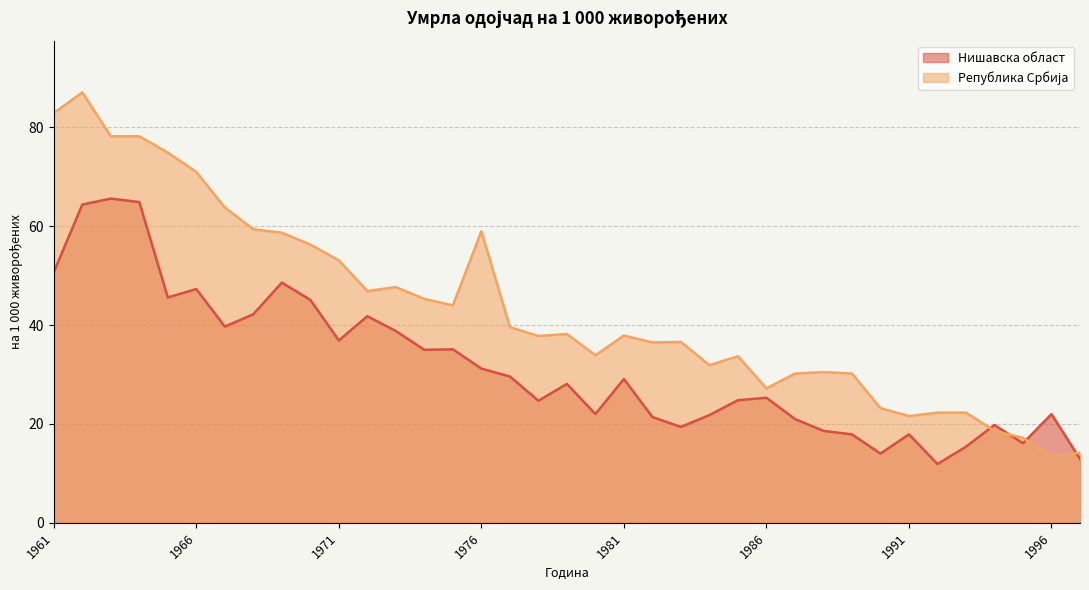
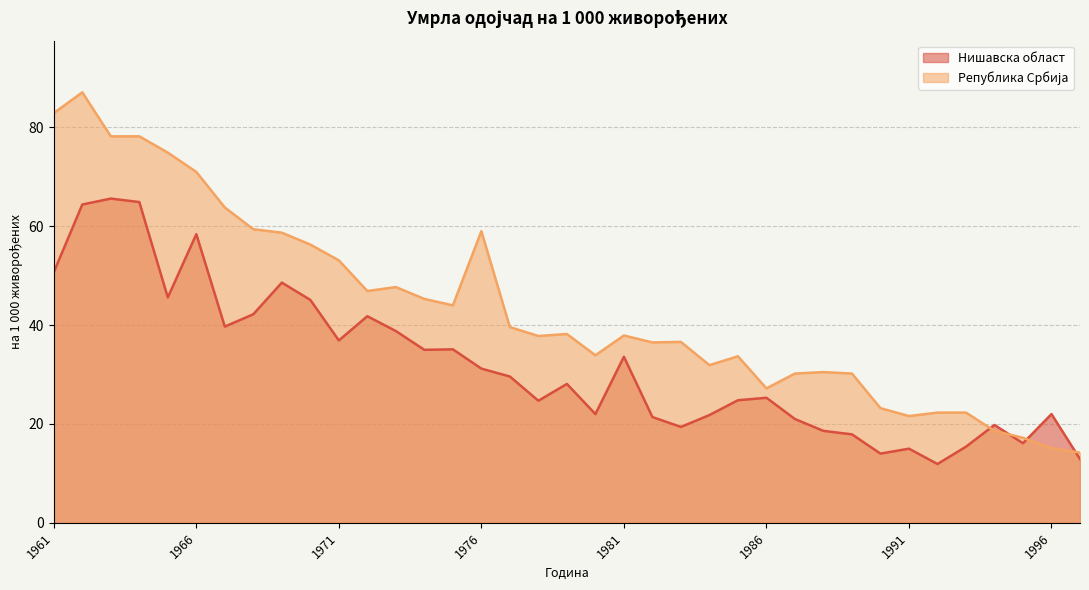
Нишавска област, 1966: 47 -> 58
Нишавска област, 1981: 29 -> 34
Нишавска област, 1991: 18 -> 15
Република Србија, 1996: 13 -> 15
